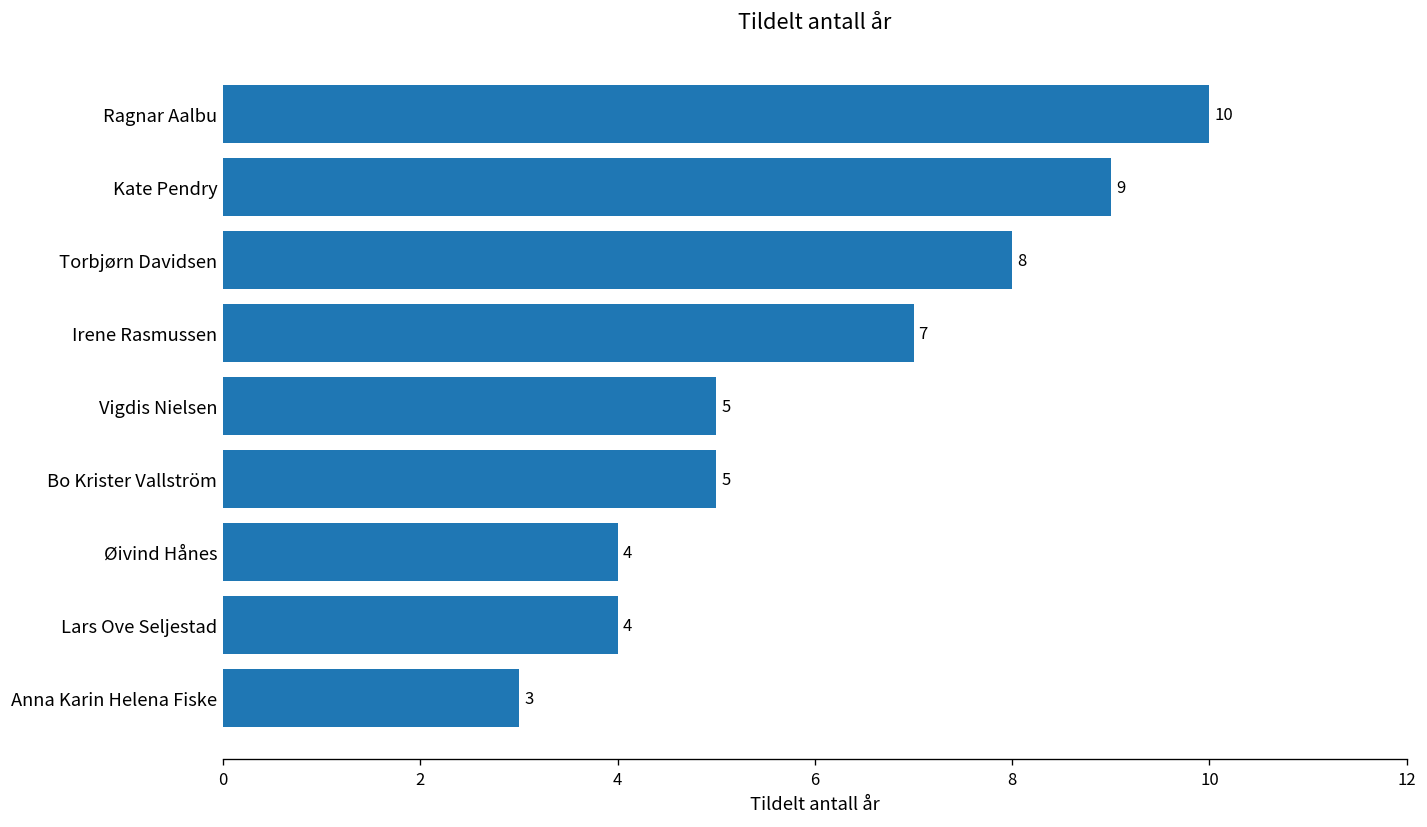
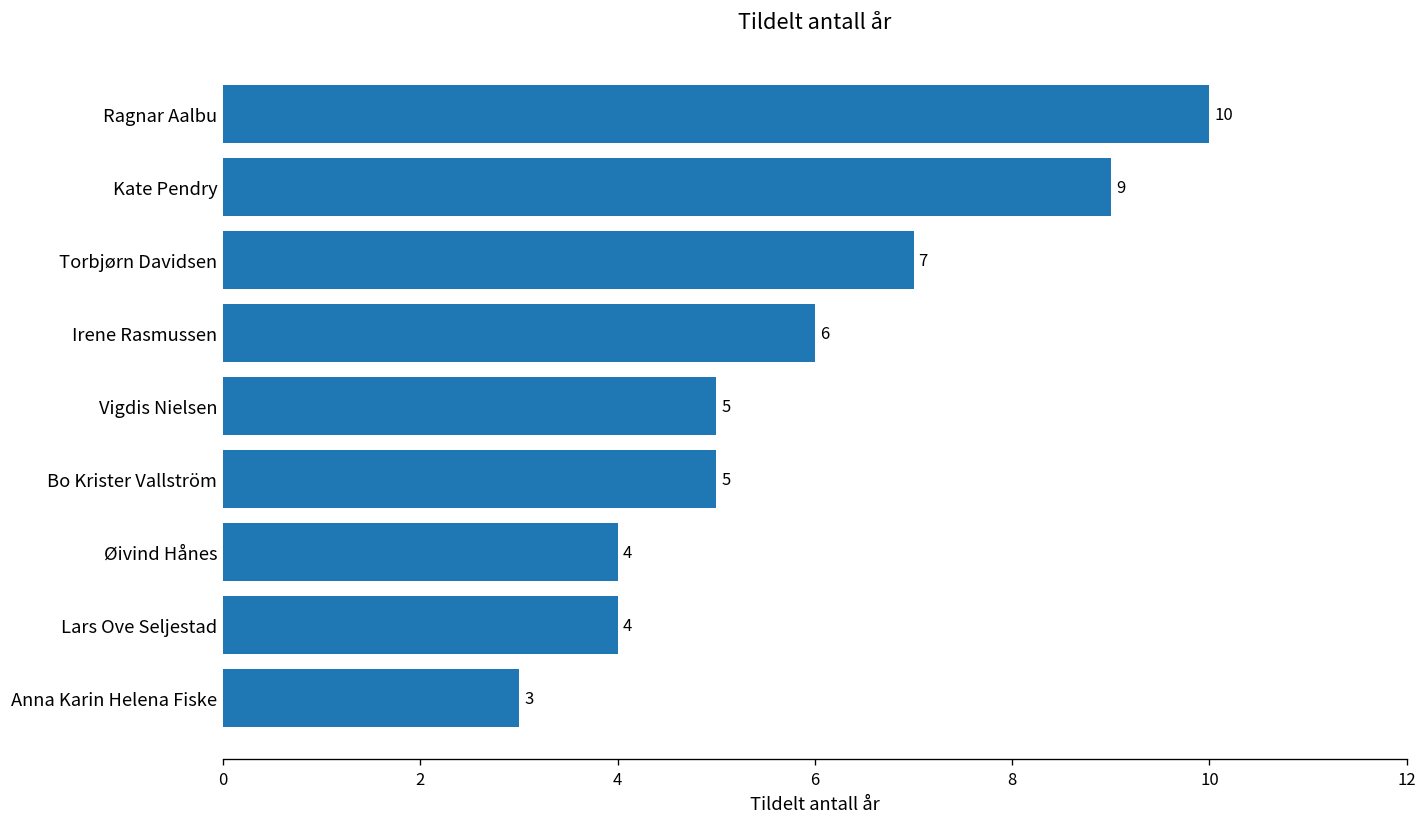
Torbjørn Davidsen: 8 -> 7
Irene Rasmussen: 7 -> 6
